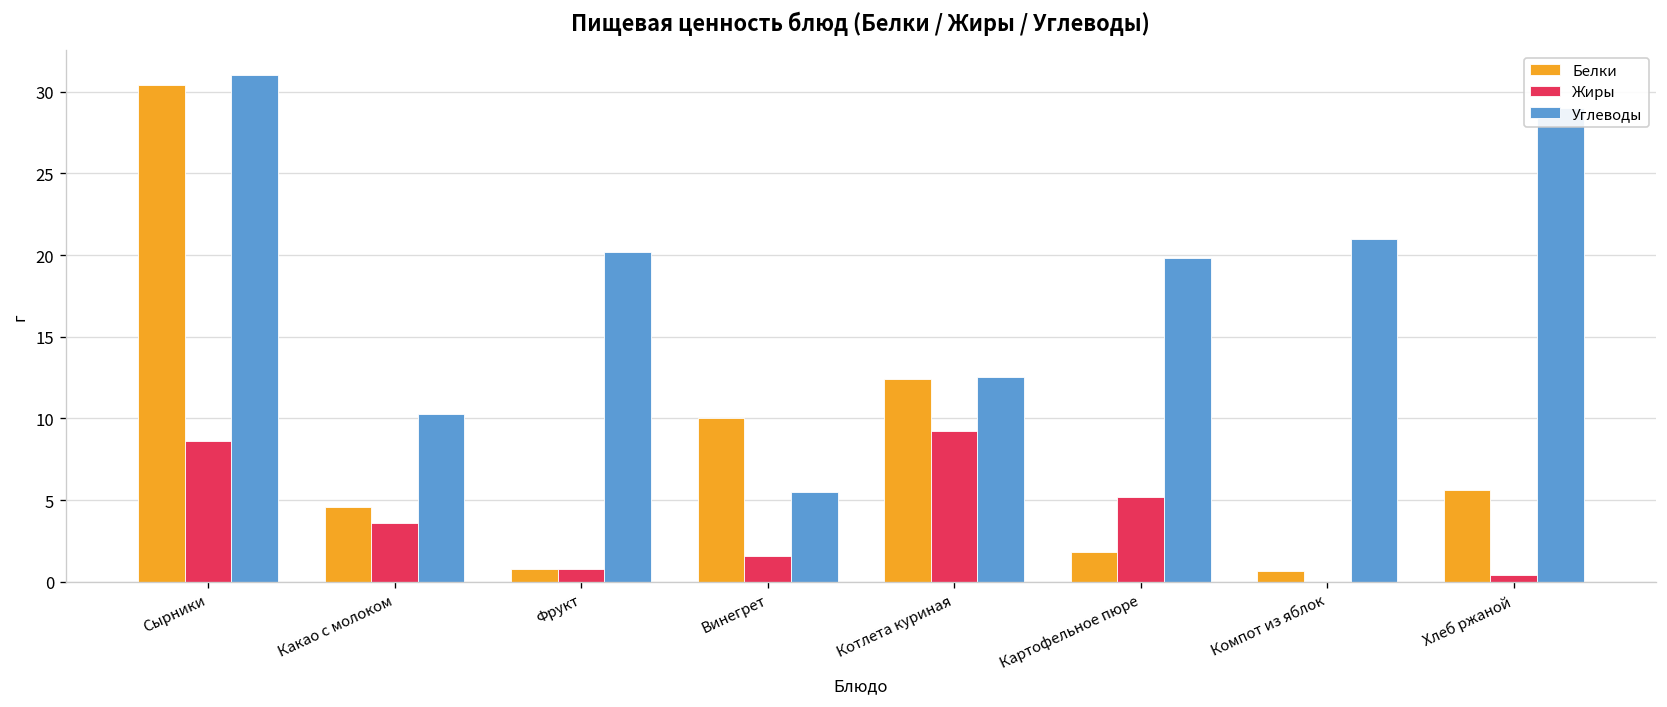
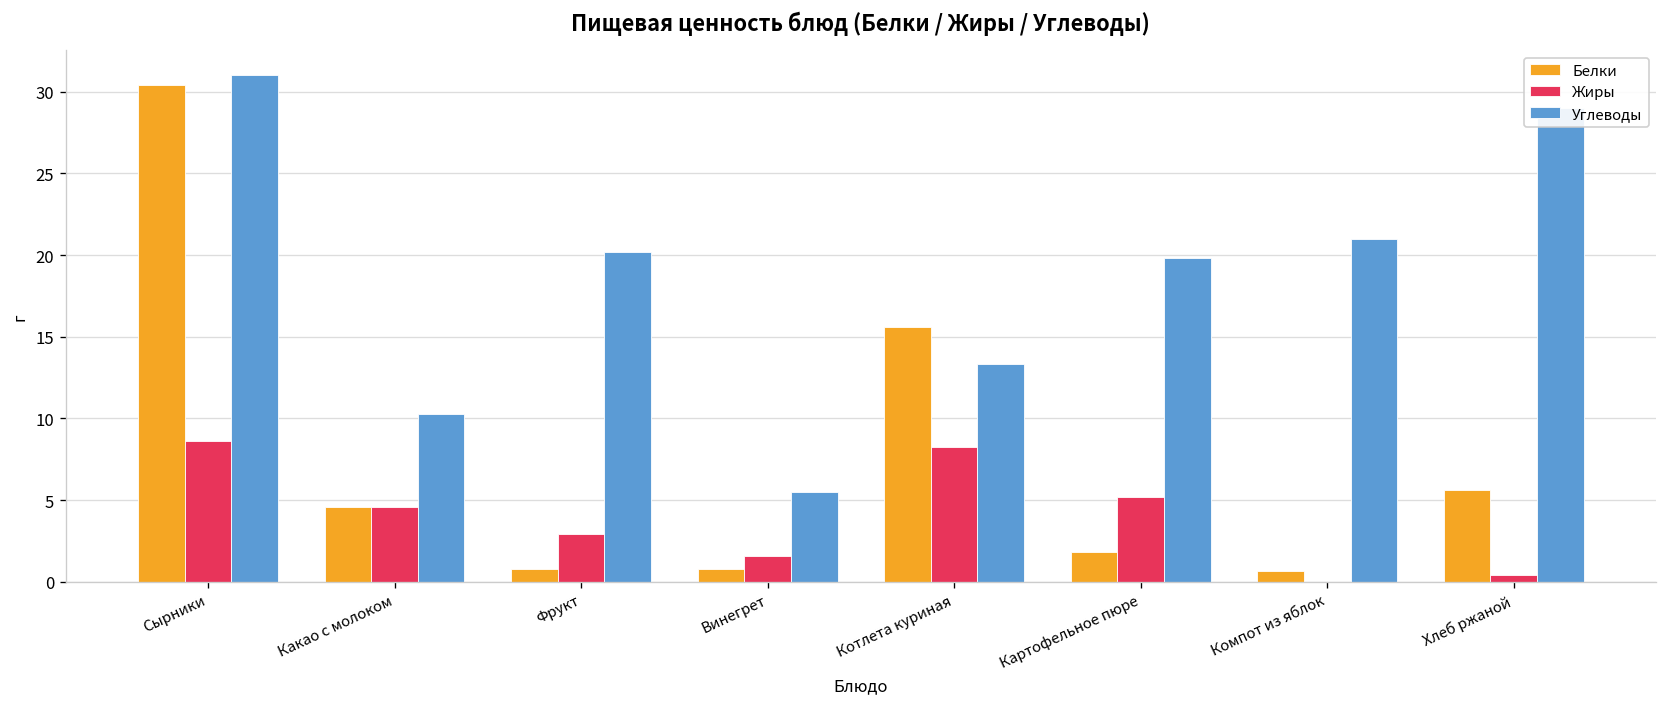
Жиры, Какао с молоком: 3.6 -> 4.6
Жиры, Фрукт: 0.8 -> 2.9
Белки, Винегрет: 10.0 -> 0.8
Белки, Котлета куриная: 12.4 -> 15.6
Жиры, Котлета куриная: 9.2 -> 8.3
Углеводы, Котлета куриная: 12.6 -> 13.3
